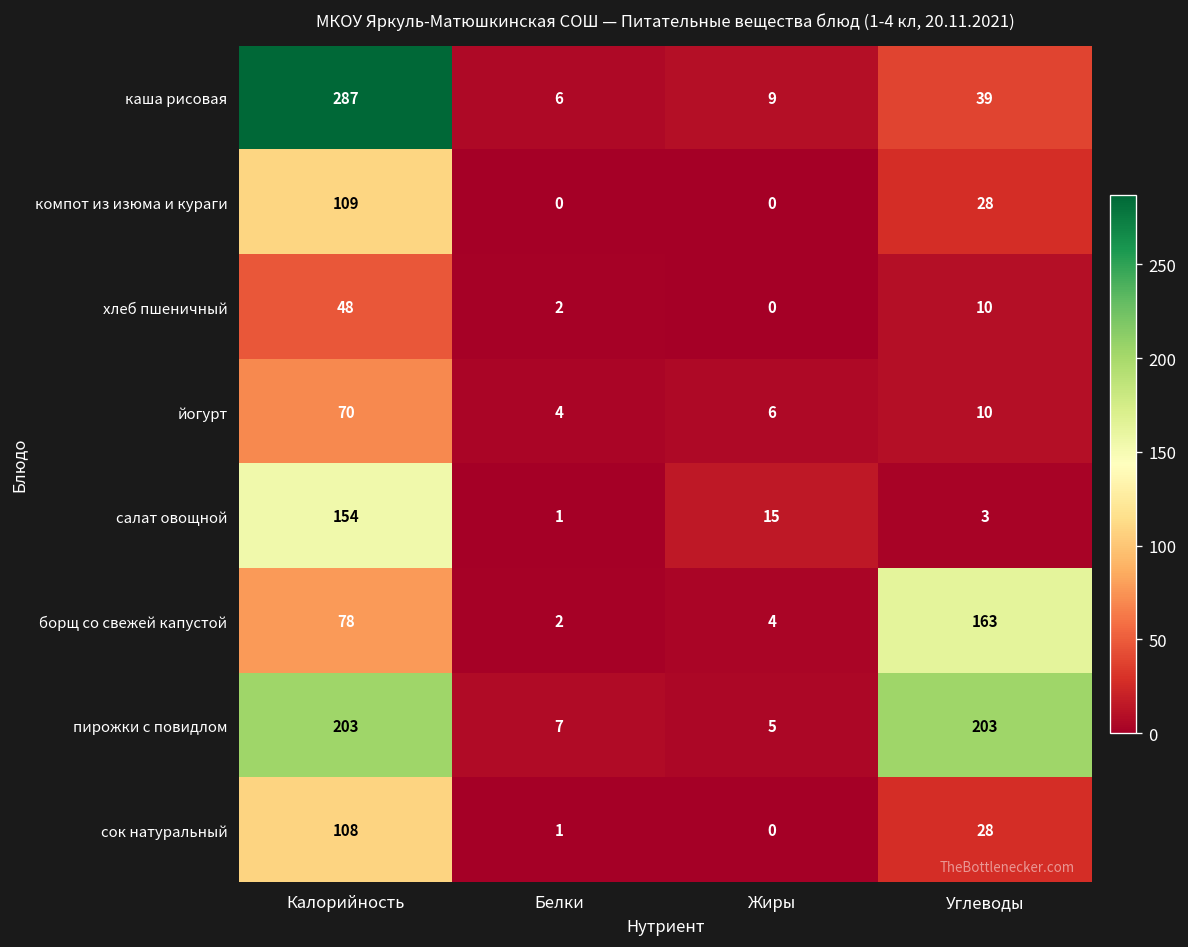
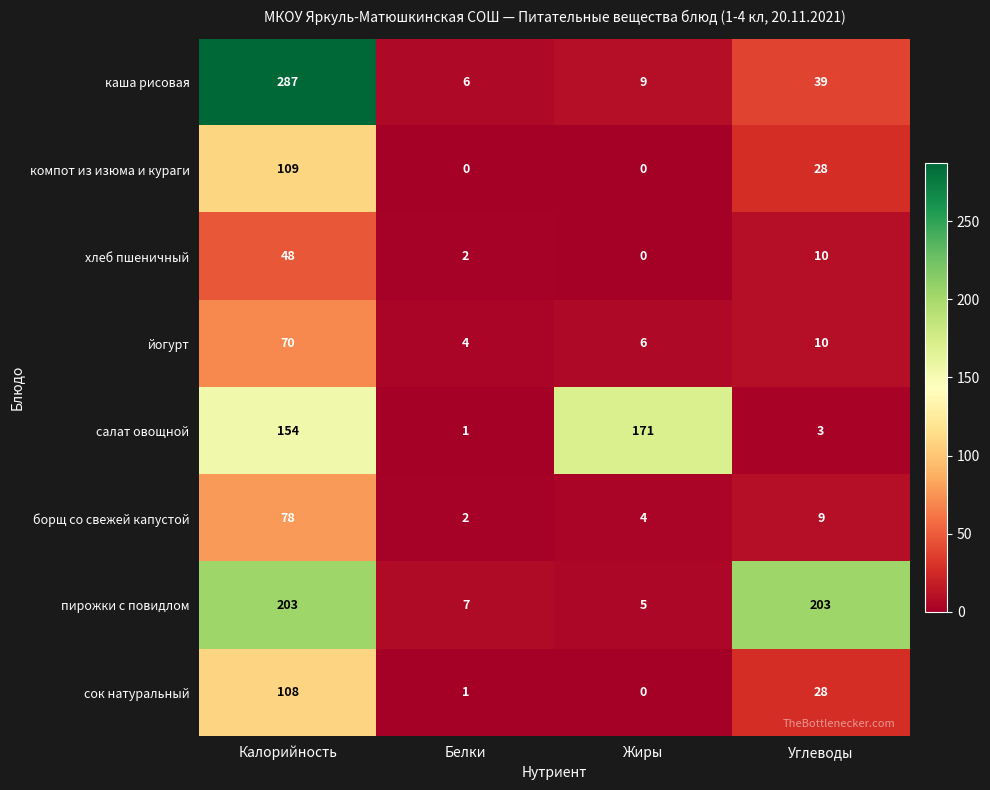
салат овощной, Жиры: 15 -> 171
борщ со свежей капустой, Углеводы: 163 -> 9
